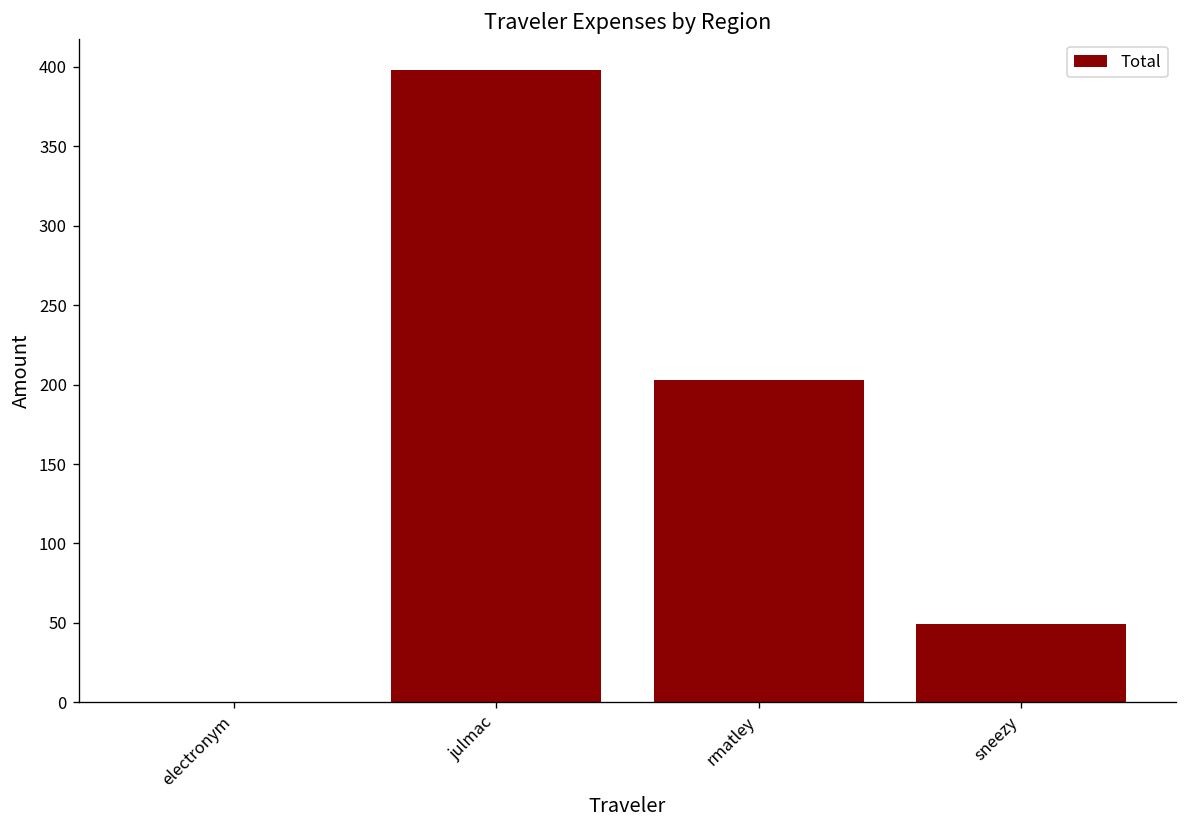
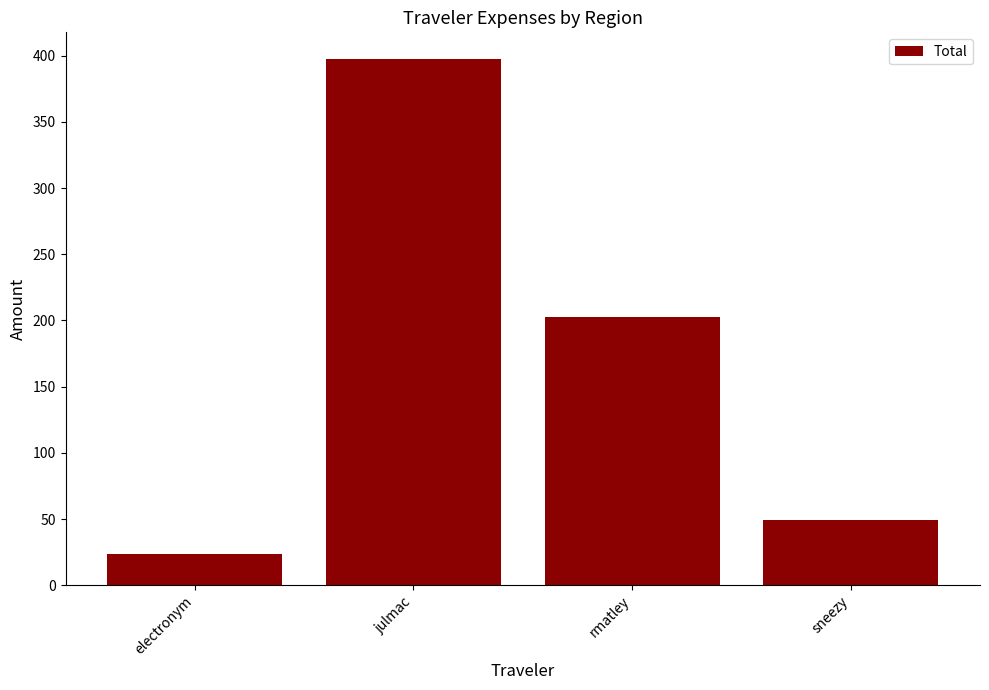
electronym: 0 -> 24
